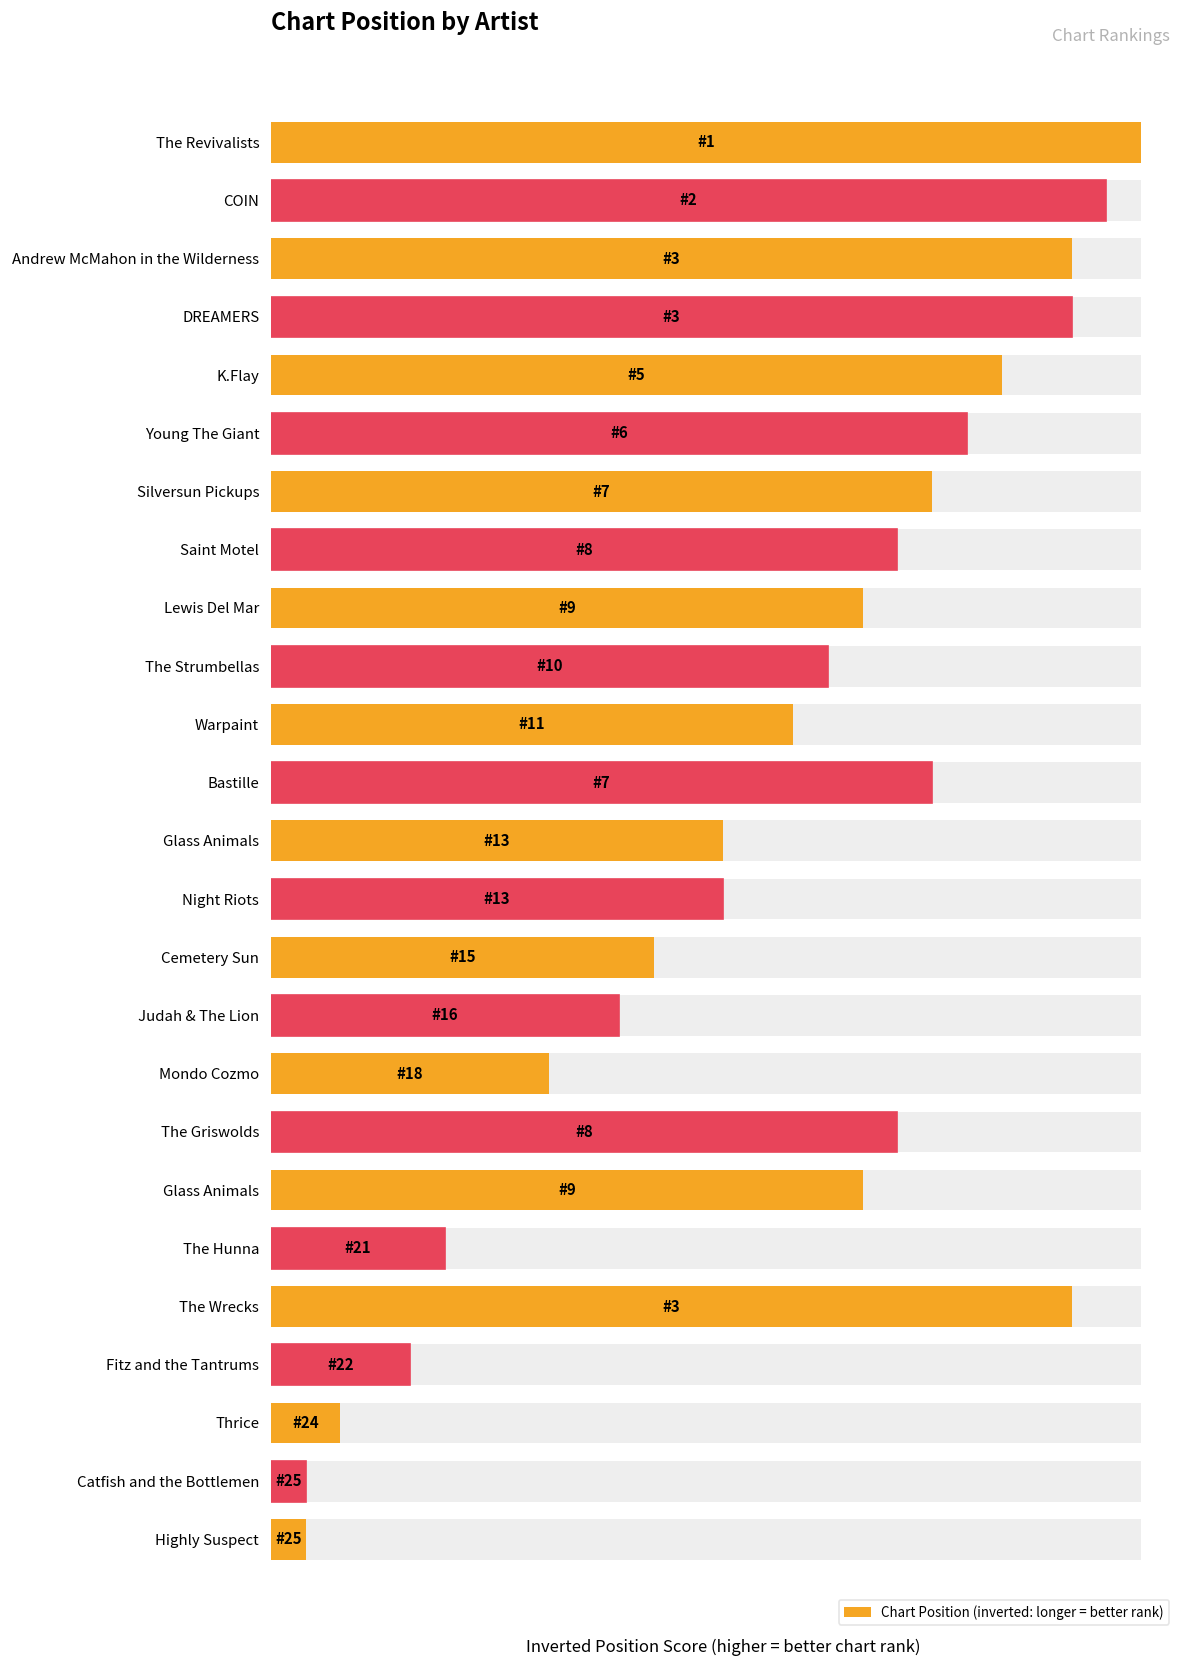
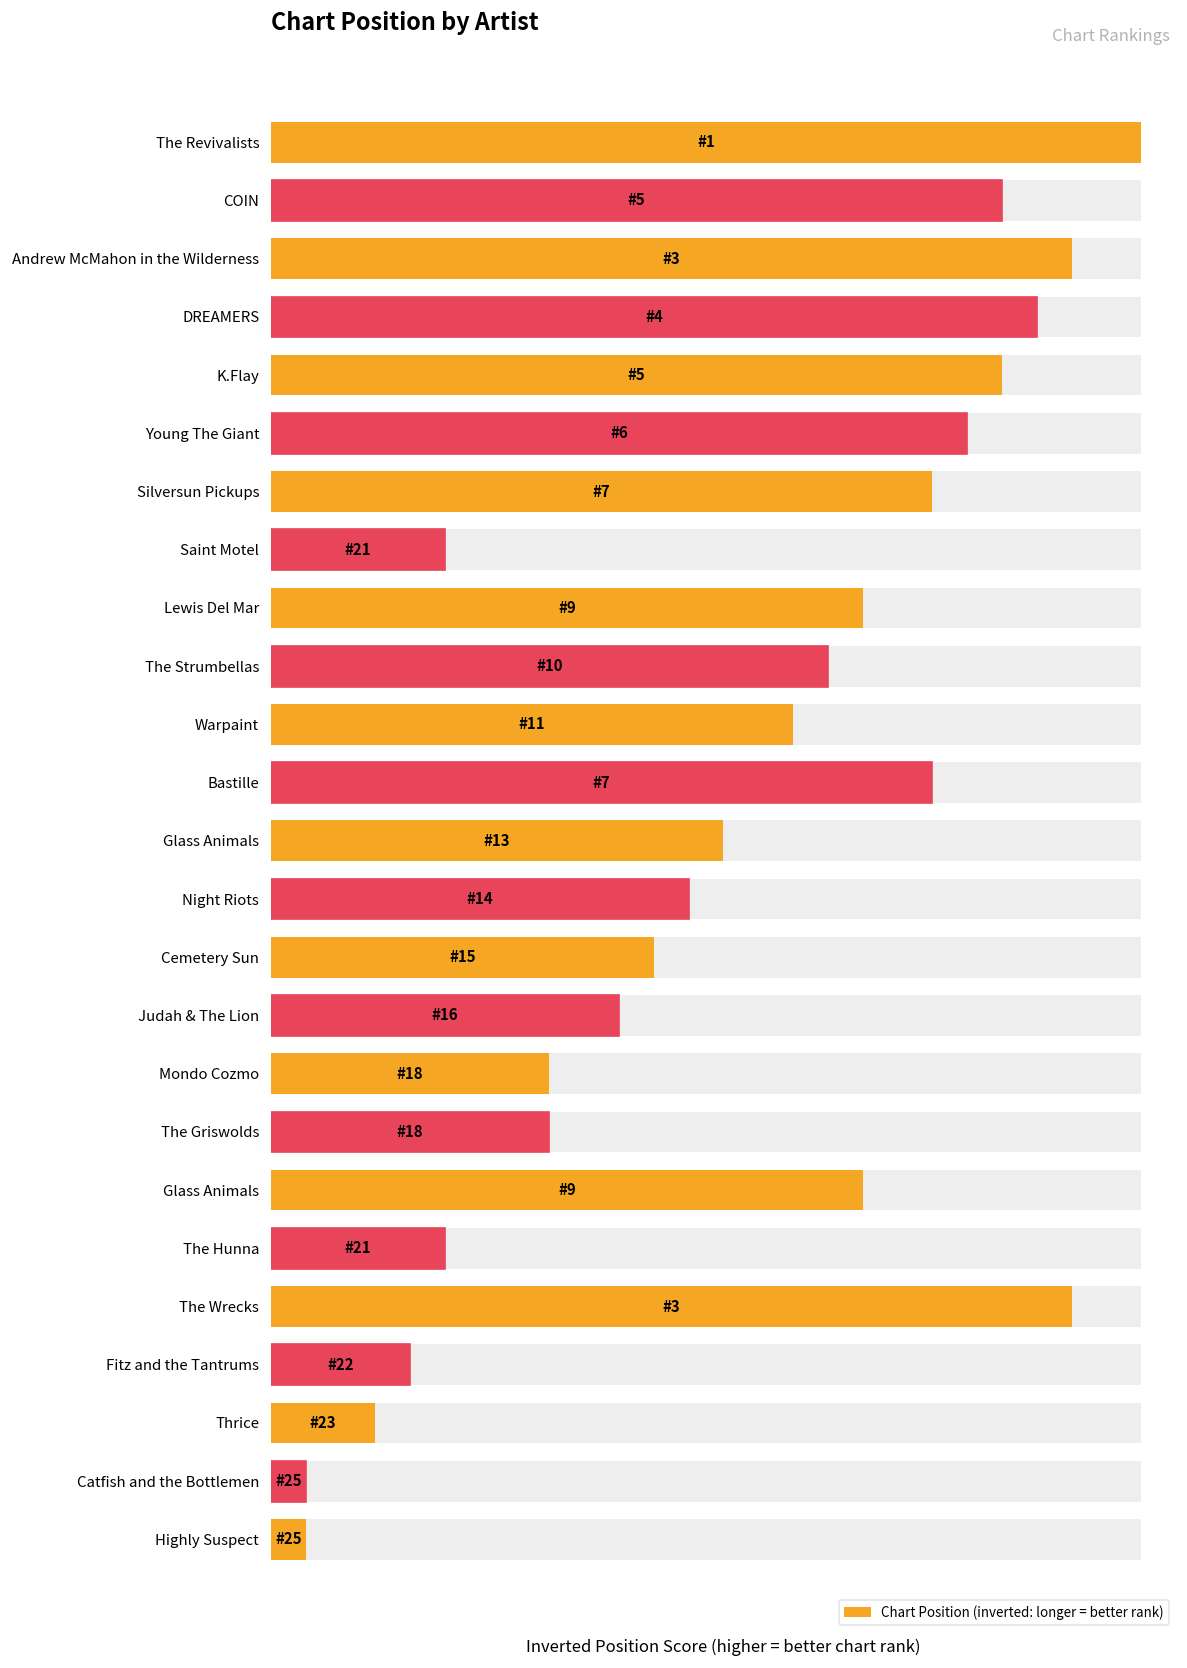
Chart Position (inverted: longer = better rank), COIN: 2 -> 5
Chart Position (inverted: longer = better rank), DREAMERS: 3 -> 4
Chart Position (inverted: longer = better rank), Saint Motel: 8 -> 21
Chart Position (inverted: longer = better rank), Night Riots: 13 -> 14
Chart Position (inverted: longer = better rank), The Griswolds: 8 -> 18
Chart Position (inverted: longer = better rank), Thrice: 24 -> 23
